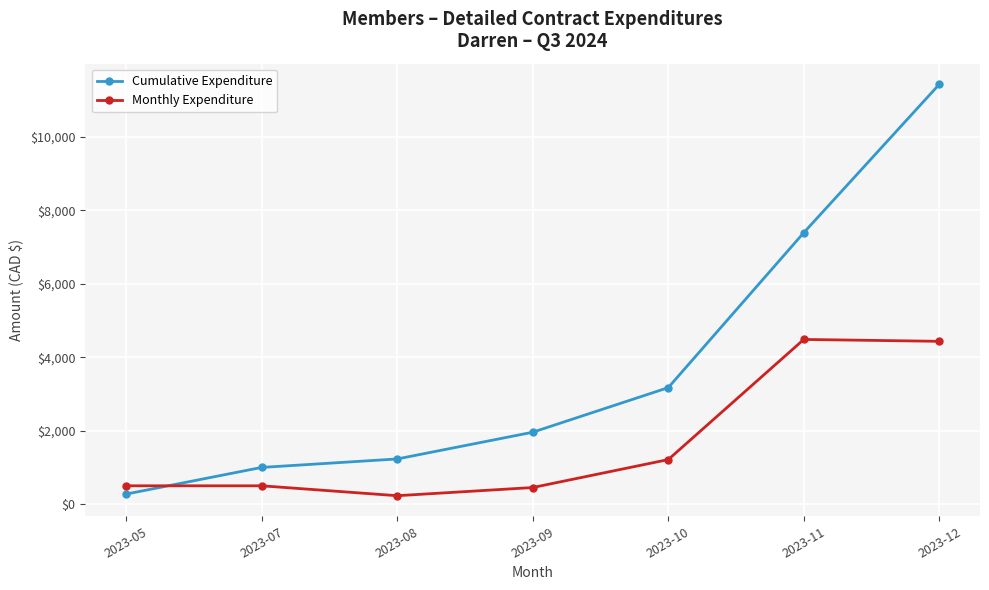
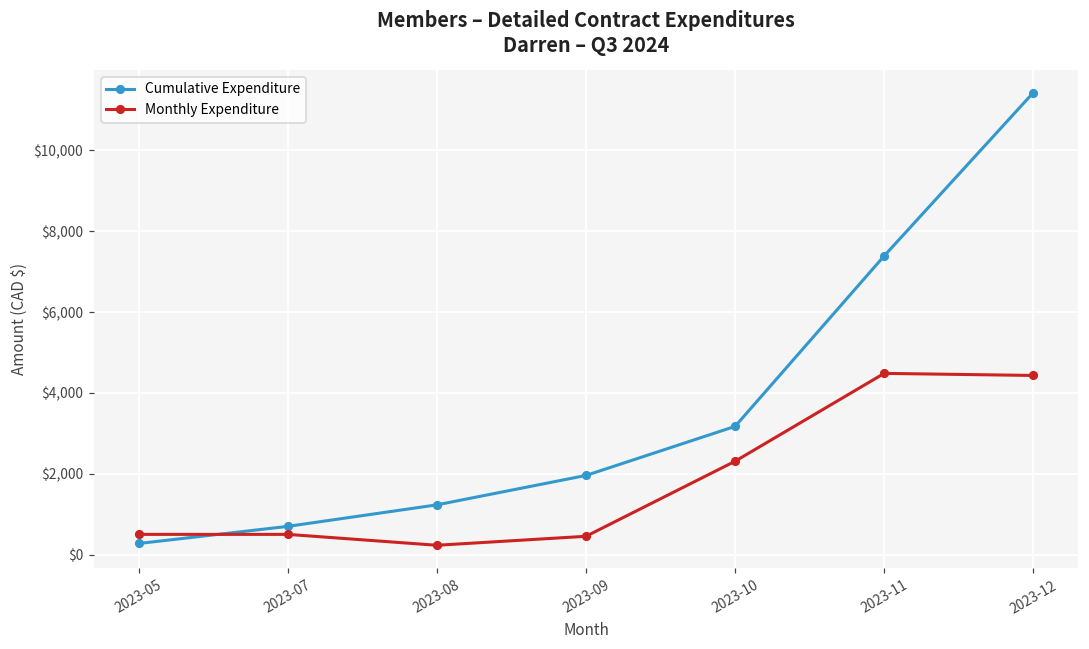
Cumulative Expenditure, 2023-07: $1,000 -> $700
Monthly Expenditure, 2023-10: $1,200 -> $2,300
